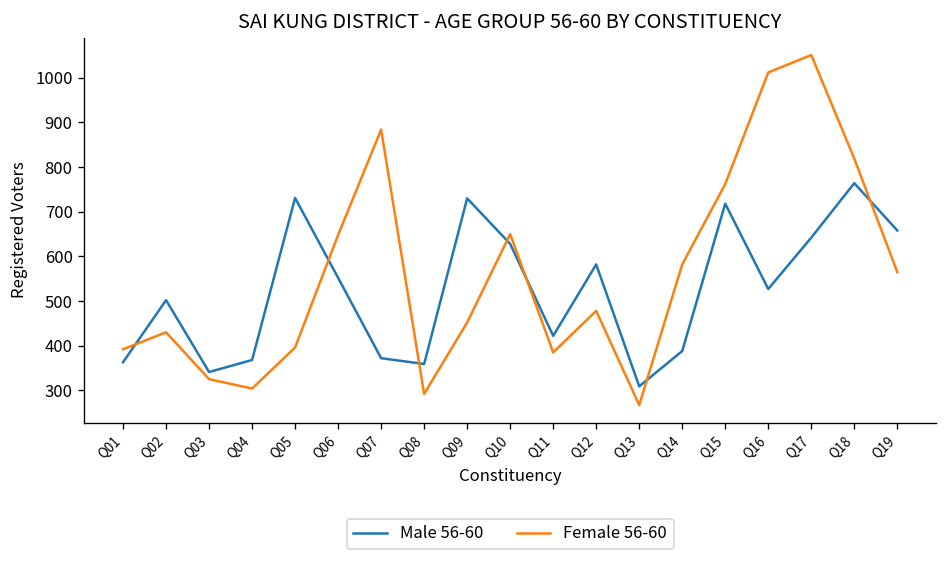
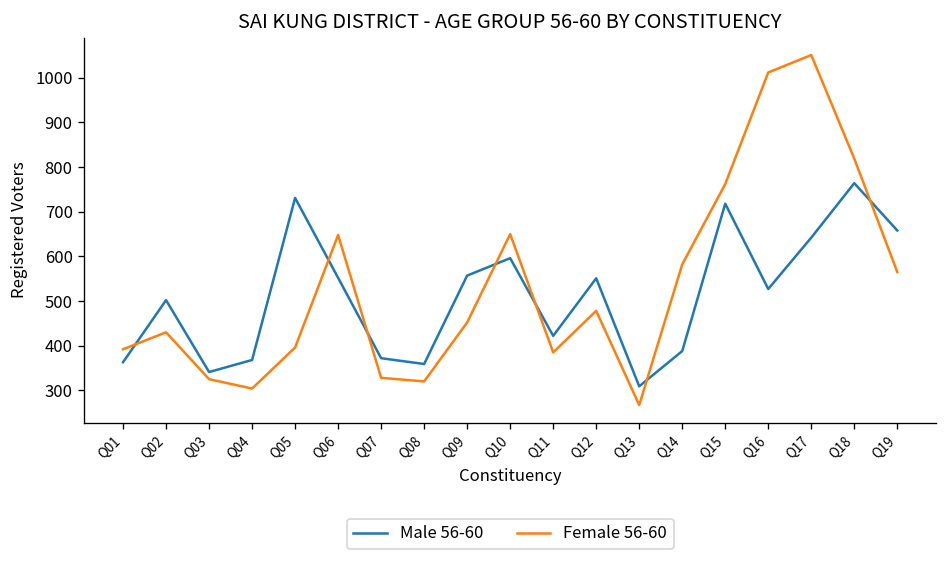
Female 56-60, Q07: 880 -> 330
Female 56-60, Q08: 290 -> 320
Male 56-60, Q09: 730 -> 560
Male 56-60, Q10: 630 -> 600
Male 56-60, Q12: 580 -> 550
